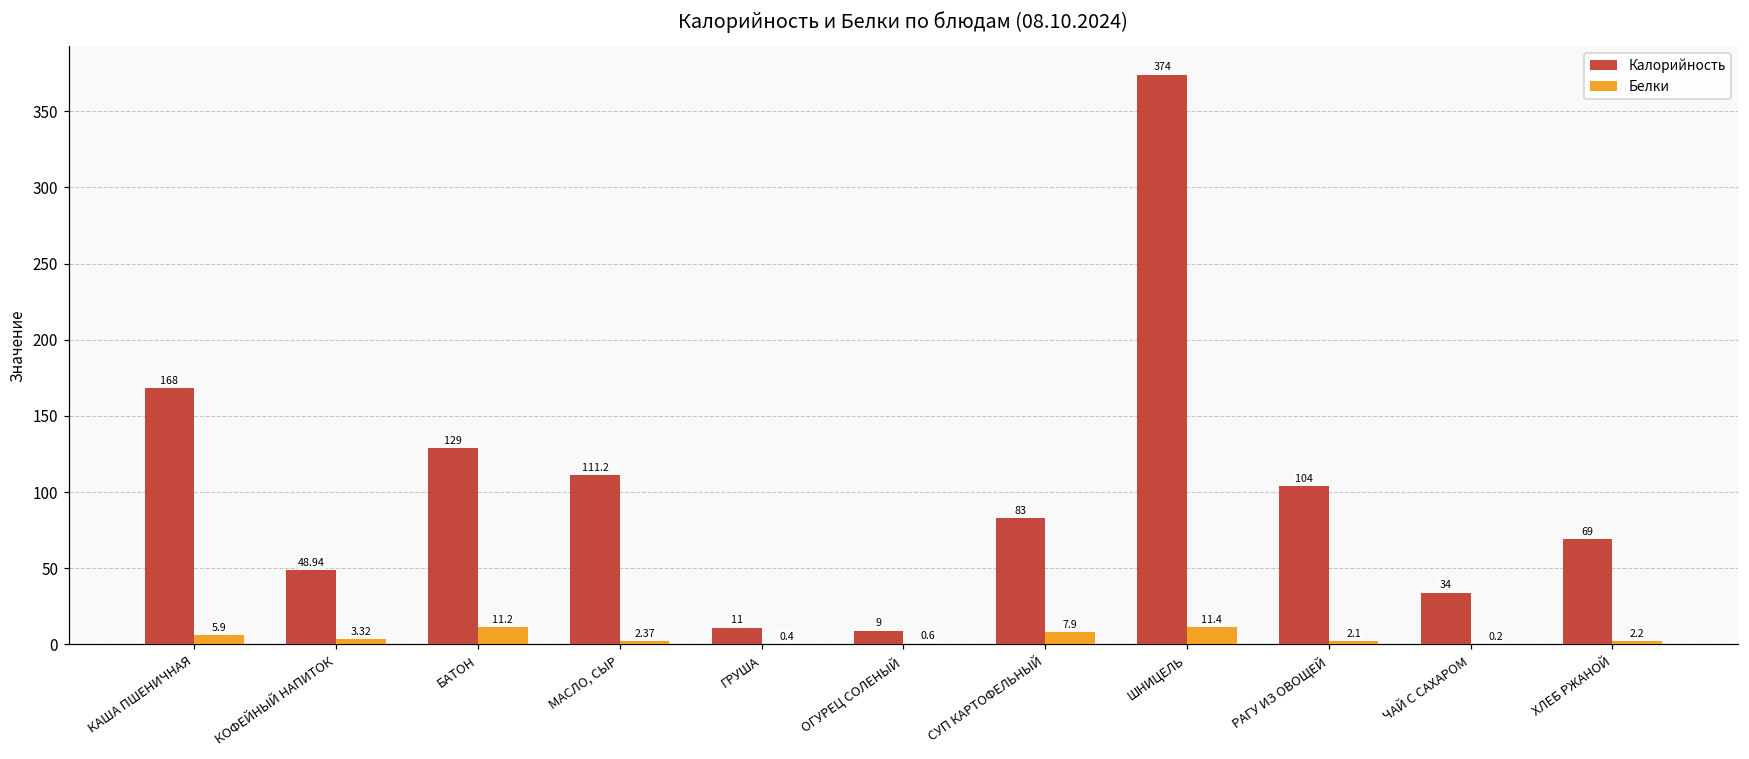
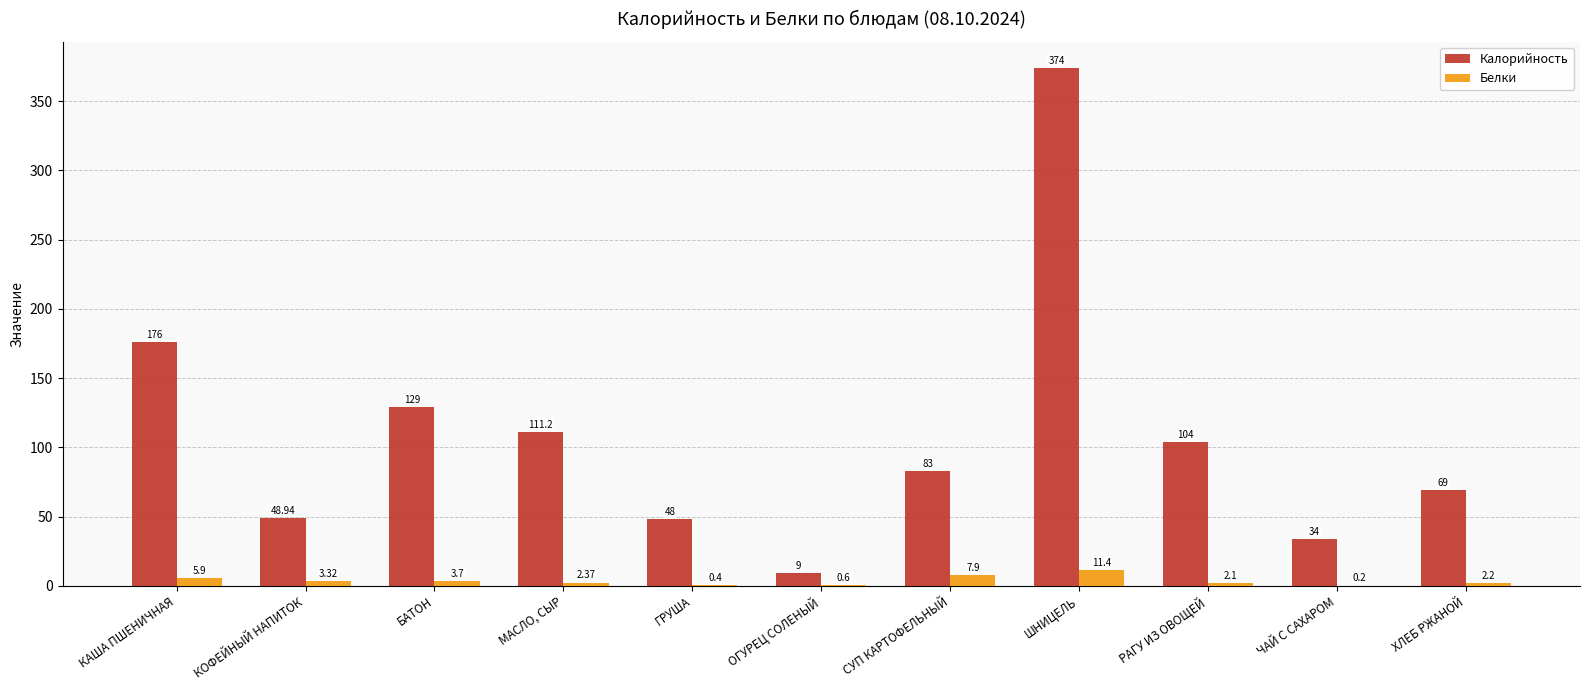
Калорийность, КАША ПШЕНИЧНАЯ: 168 -> 176
Белки, БАТОН: 11.2 -> 3.7
Калорийность, ГРУША: 11 -> 48
